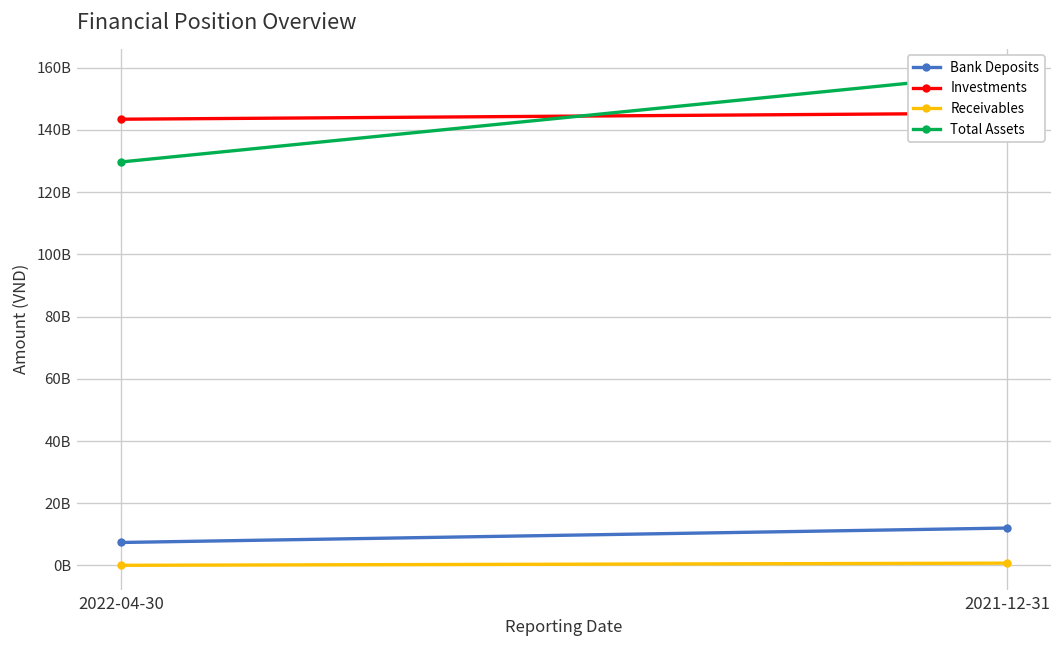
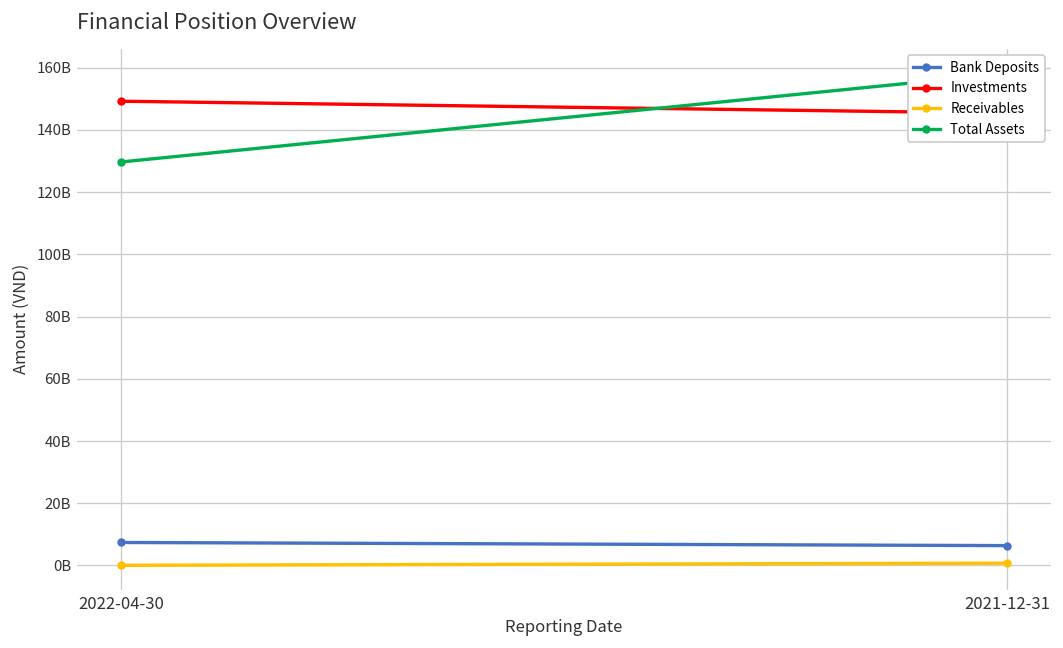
Investments, 2022-04-30: 143000000000 -> 149000000000
Bank Deposits, 2021-12-31: 12000000000 -> 6000000000
